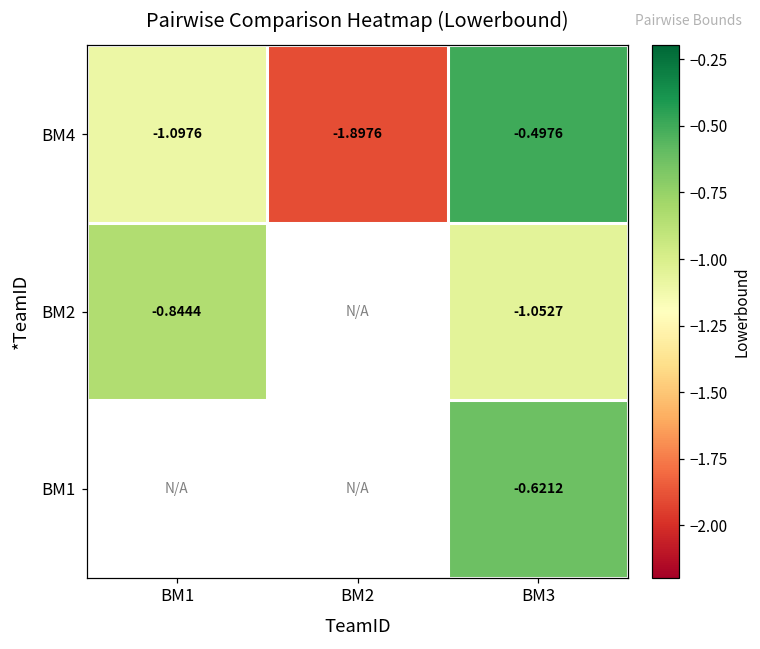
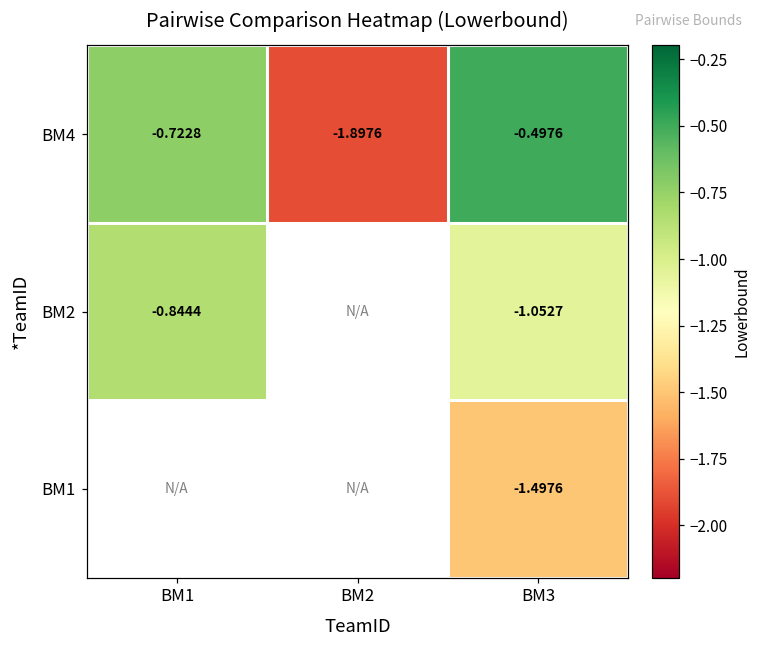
BM4, BM1: -1.0976 -> -0.7228
BM1, BM3: -0.6212 -> -1.4976
